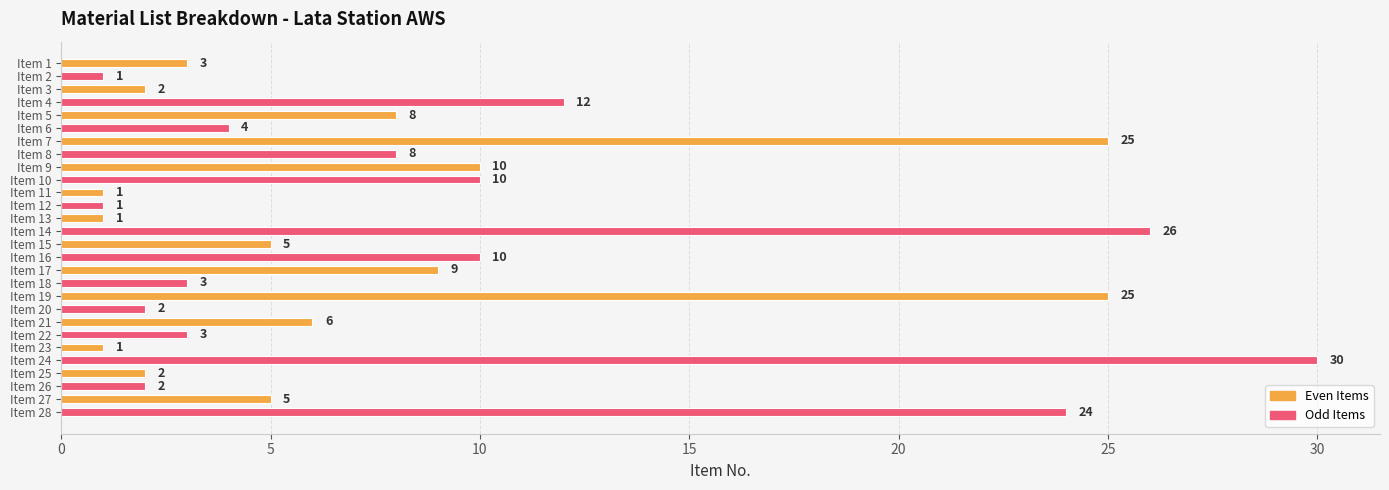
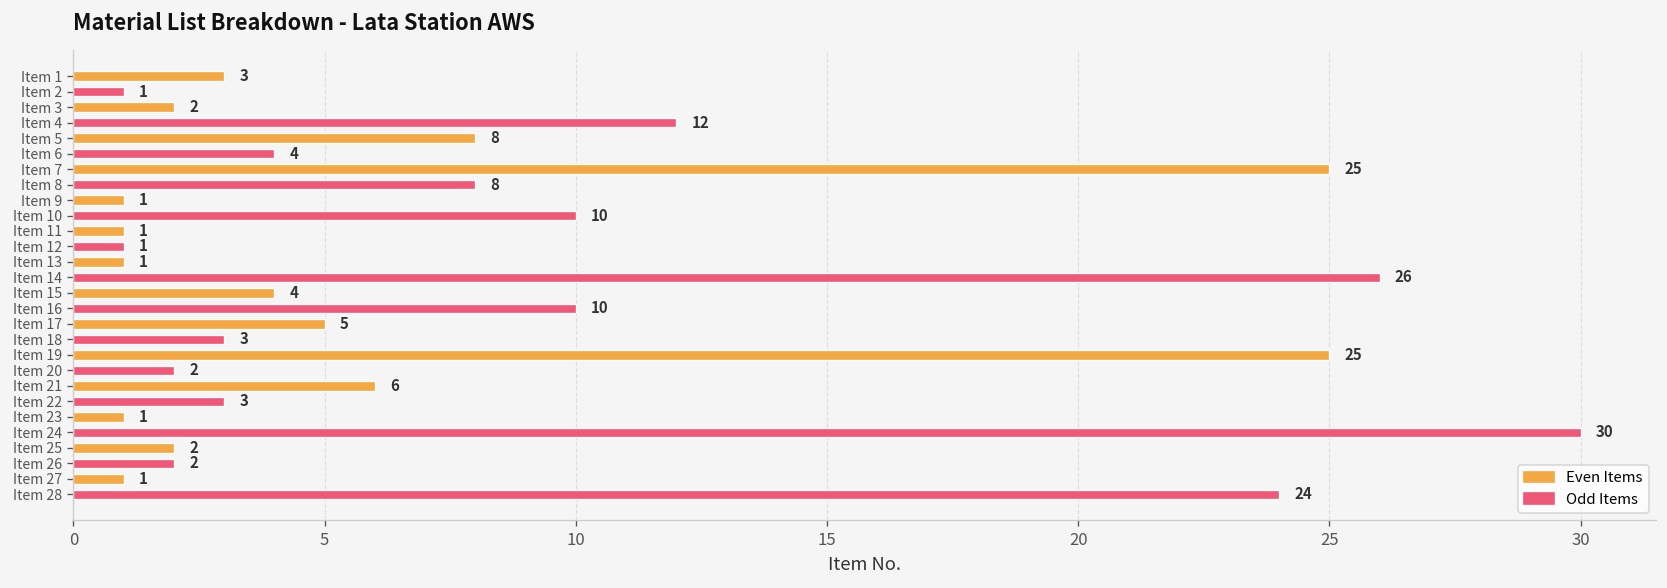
Item 9: 10 -> 1
Item 15: 5 -> 4
Item 17: 9 -> 5
Item 27: 5 -> 1
